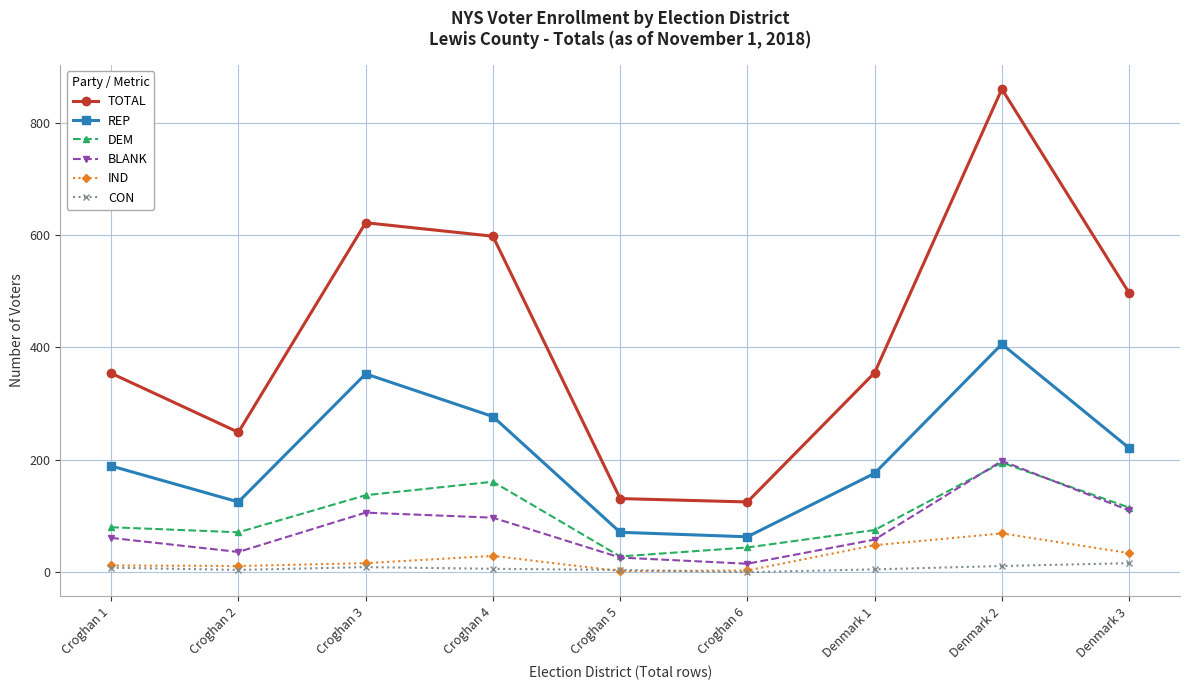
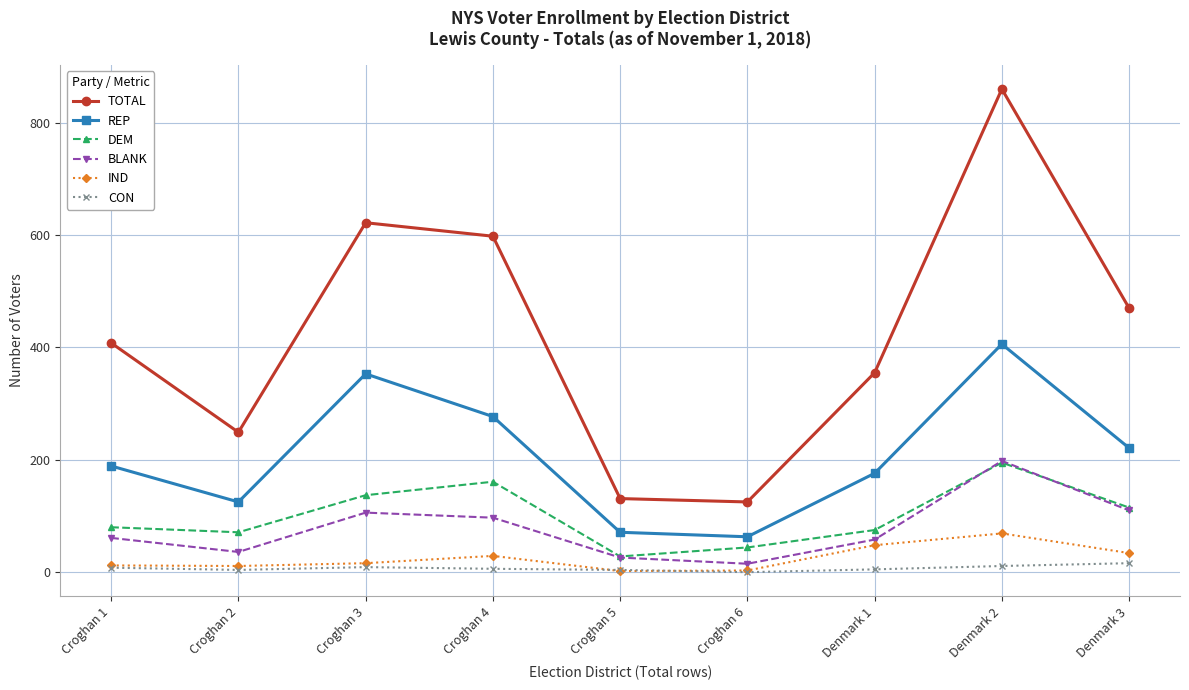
TOTAL, Croghan 1: 350 -> 410
TOTAL, Denmark 3: 500 -> 470
